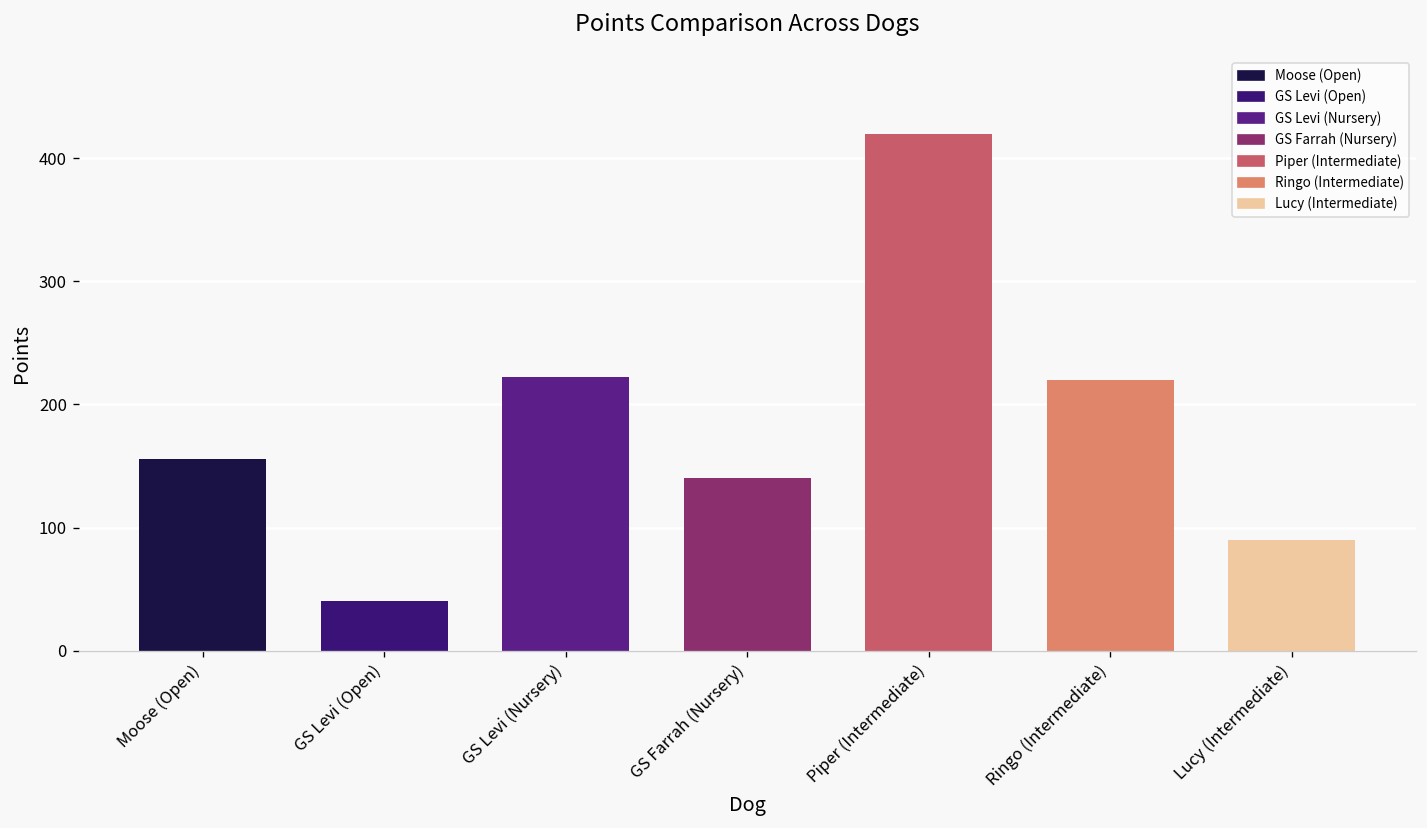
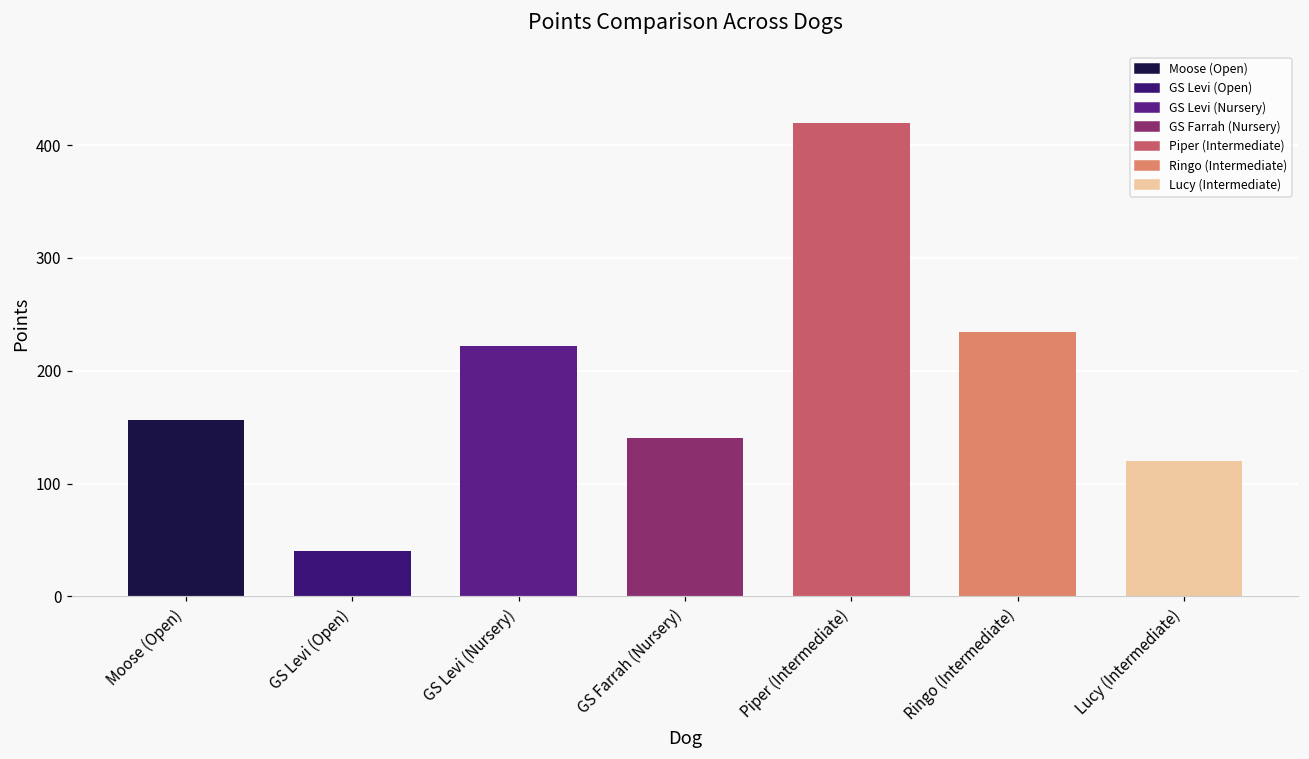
Ringo (Intermediate): 220 -> 234
Lucy (Intermediate): 90 -> 120
